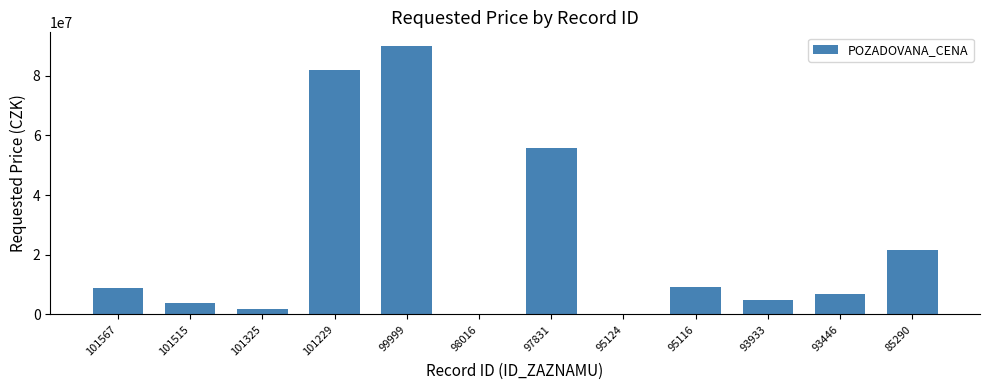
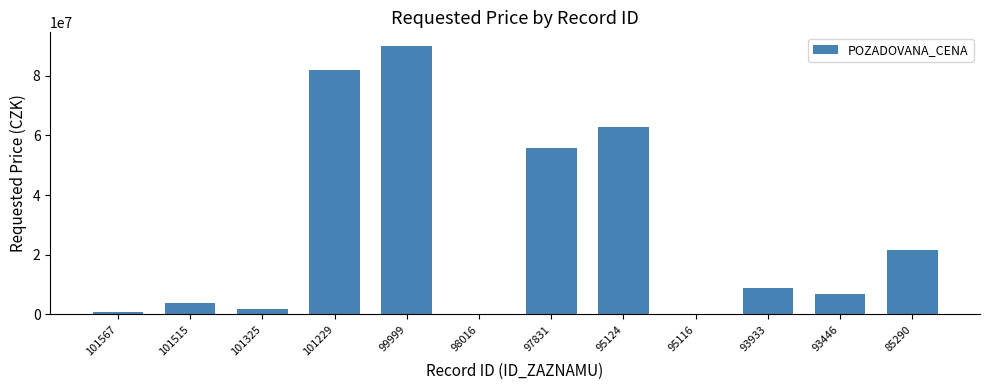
101567: 9000000 -> 1000000
95124: 0 -> 63000000
95116: 9000000 -> 0
93933: 5000000 -> 9000000
